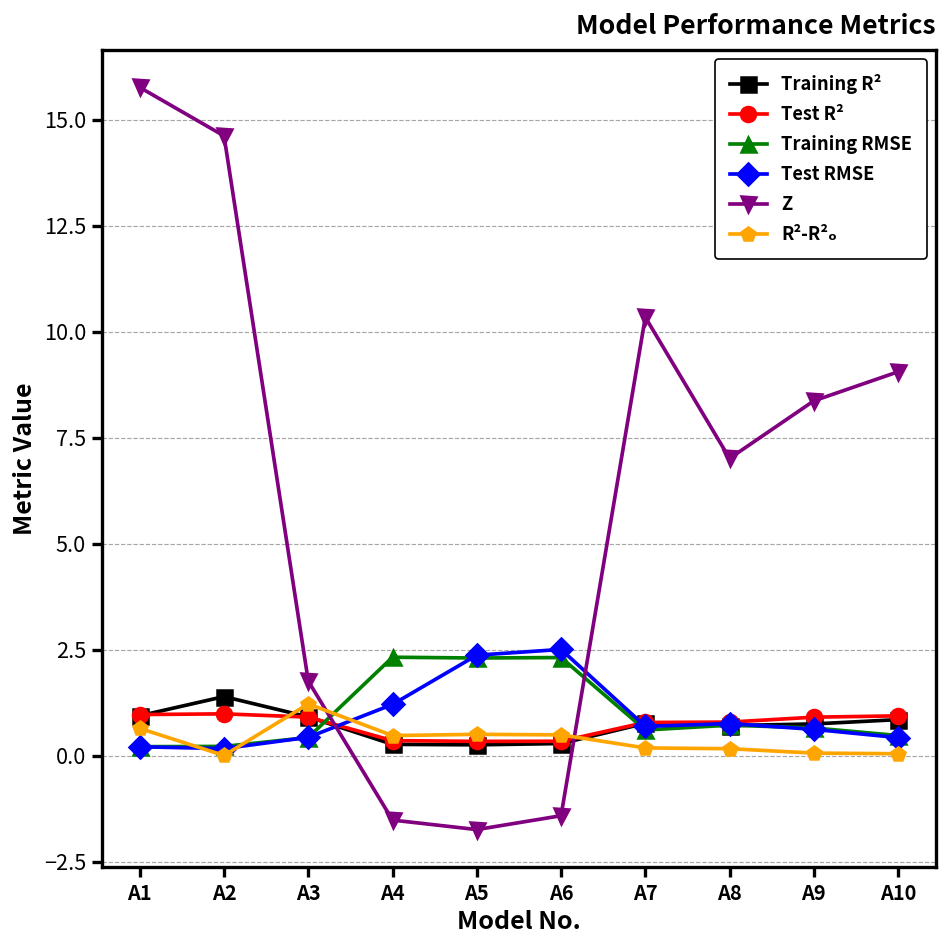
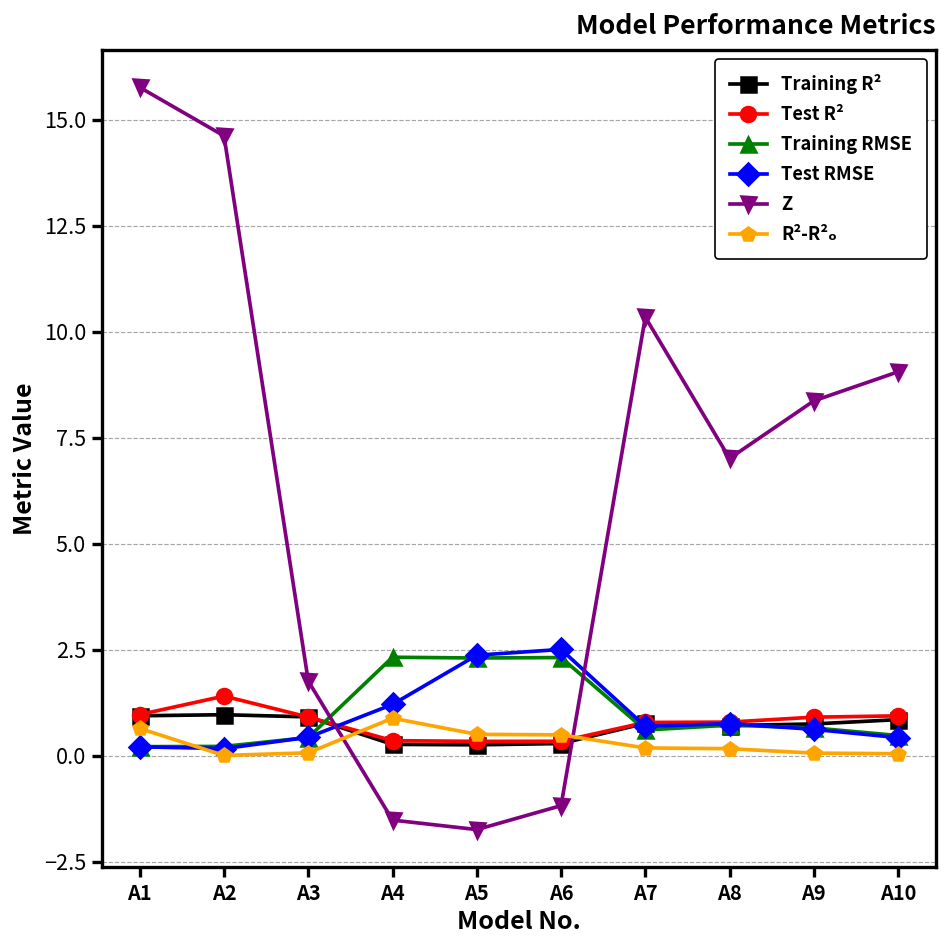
Training R², A2: 1.4 -> 1.0
Test R², A2: 1.0 -> 1.4
R²-R²ₒ, A3: 1.2 -> 0.1
R²-R²ₒ, A4: 0.5 -> 0.9
Z, A6: -1.4 -> -1.2
